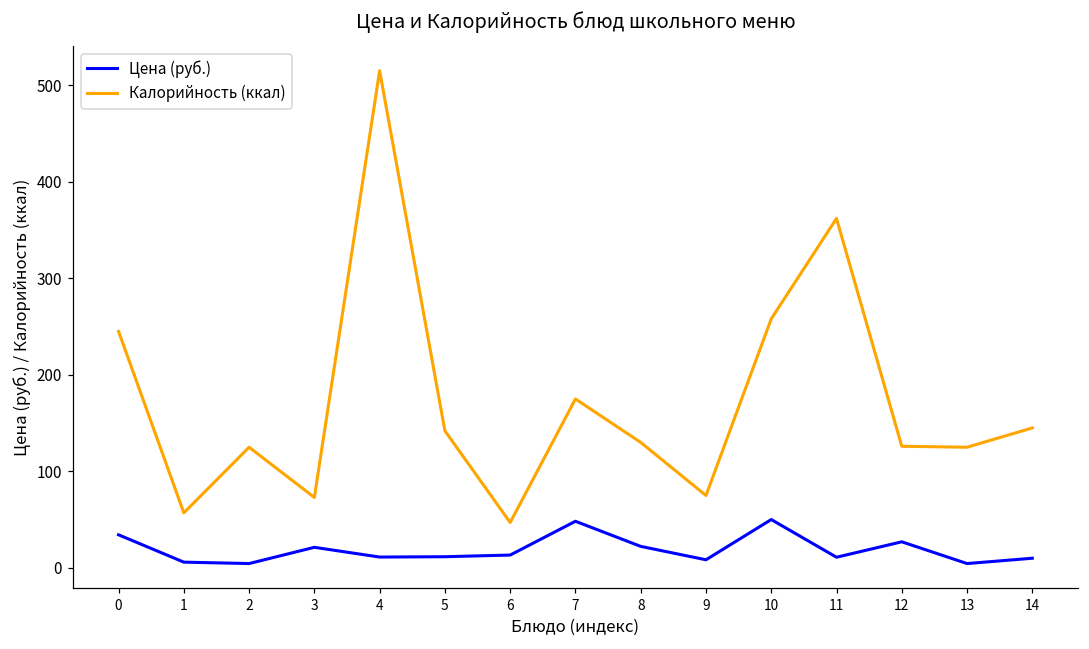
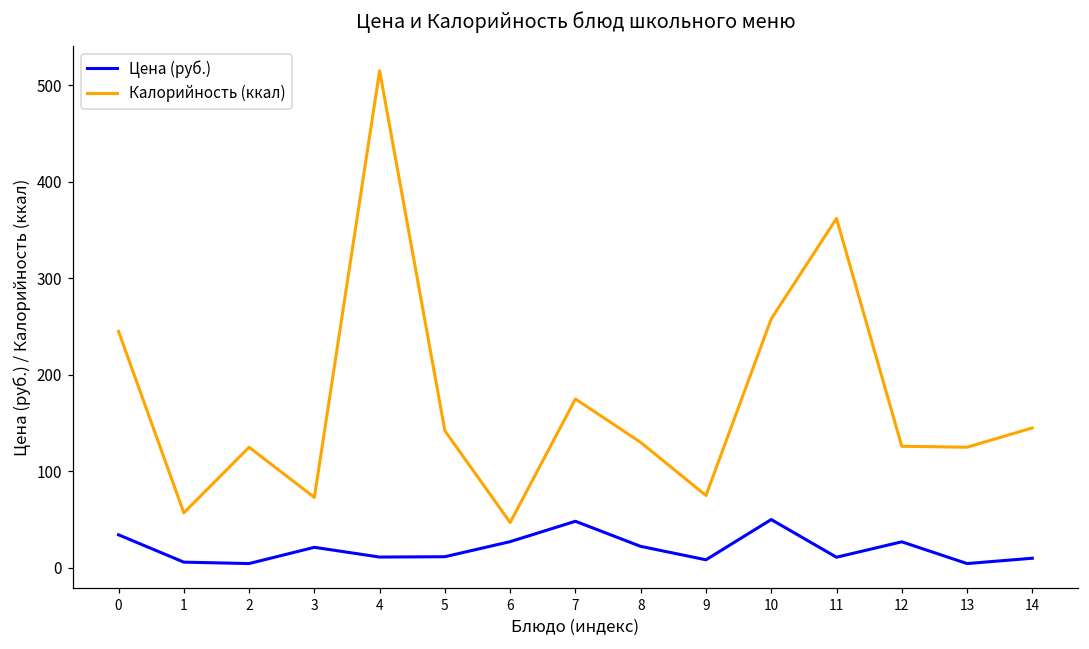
Цена (руб.), 6: 10 -> 30
